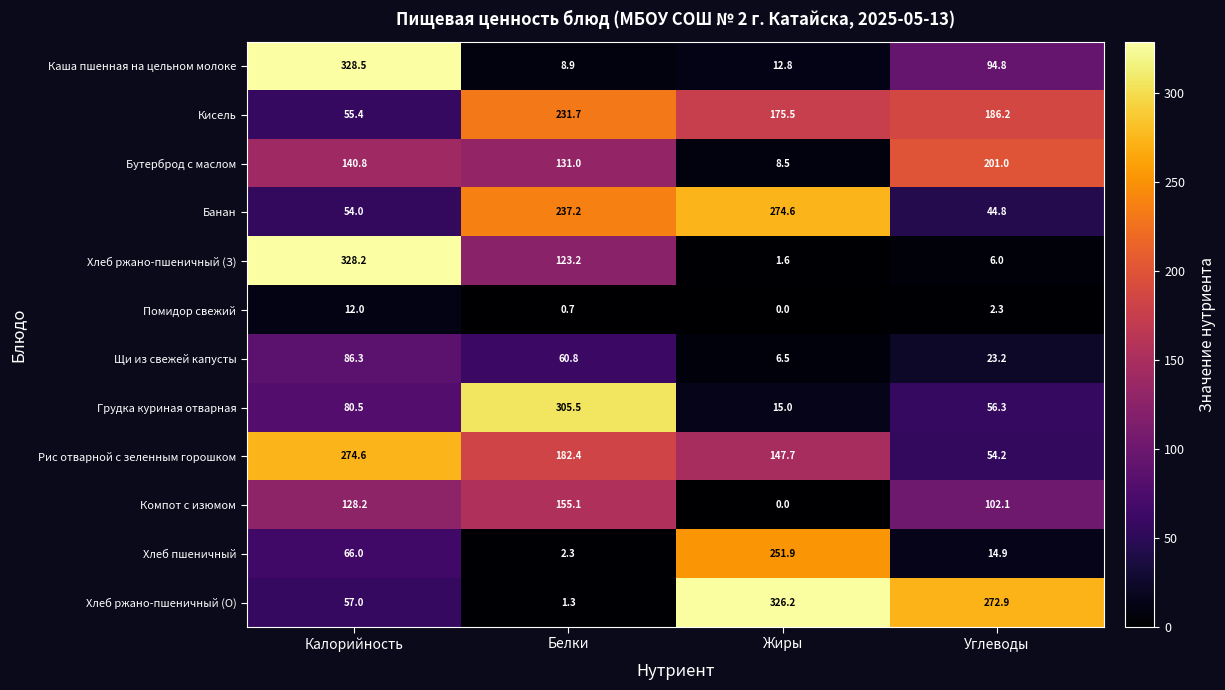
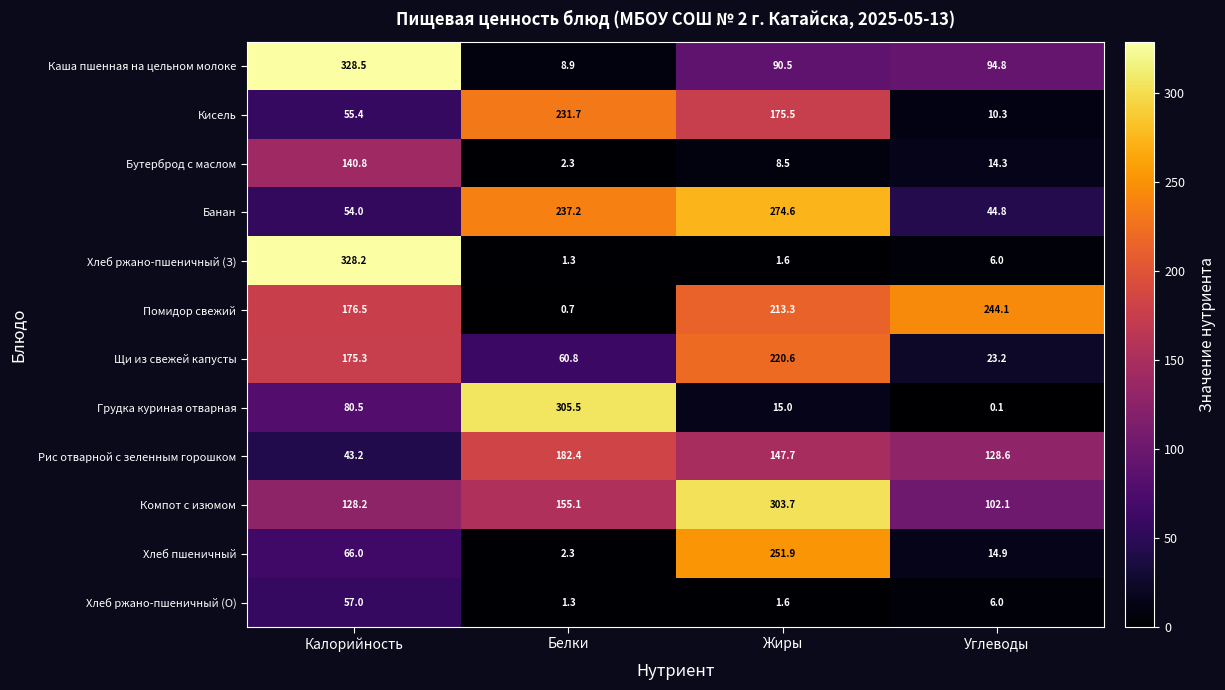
Каша пшенная на цельном молоке, Жиры: 12.8 -> 90.5
Кисель, Углеводы: 186.2 -> 10.3
Бутерброд с маслом, Белки: 131.0 -> 2.3
Бутерброд с маслом, Углеводы: 201.0 -> 14.3
Хлеб ржано-пшеничный (З), Белки: 123.2 -> 1.3
Помидор свежий, Калорийность: 12.0 -> 176.5
Помидор свежий, Жиры: 0.0 -> 213.3
Помидор свежий, Углеводы: 2.3 -> 244.1
Щи из свежей капусты, Калорийность: 86.3 -> 175.3
Щи из свежей капусты, Жиры: 6.5 -> 220.6
Грудка куриная отварная, Углеводы: 56.3 -> 0.1
Рис отварной с зеленным горошком, Калорийность: 274.6 -> 43.2
Рис отварной с зеленным горошком, Углеводы: 54.2 -> 128.6
Компот с изюмом, Жиры: 0.0 -> 303.7
Хлеб ржано-пшеничный (О), Жиры: 326.2 -> 1.6
Хлеб ржано-пшеничный (О), Углеводы: 272.9 -> 6.0
